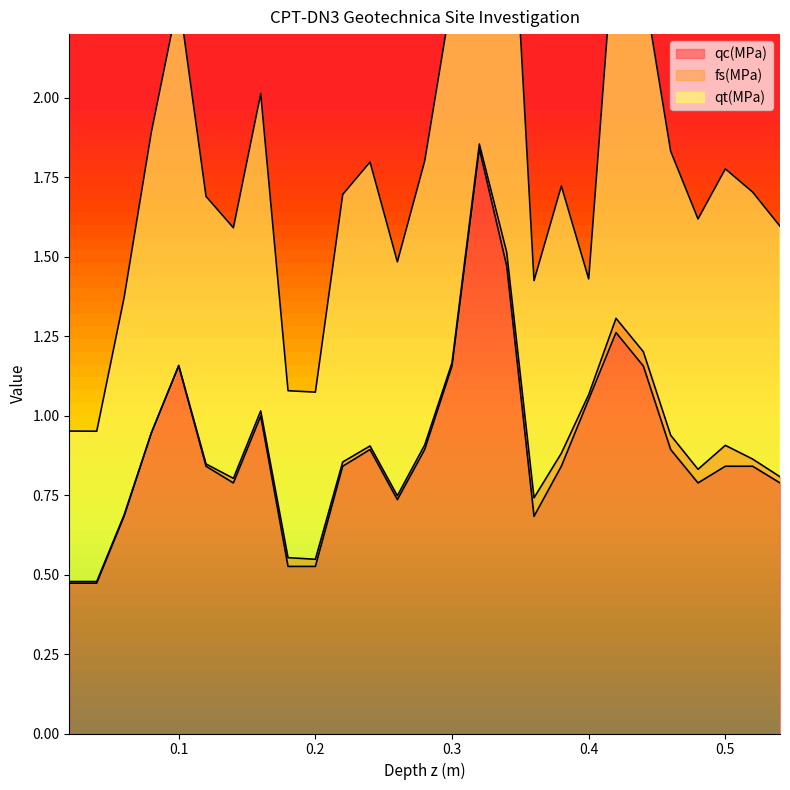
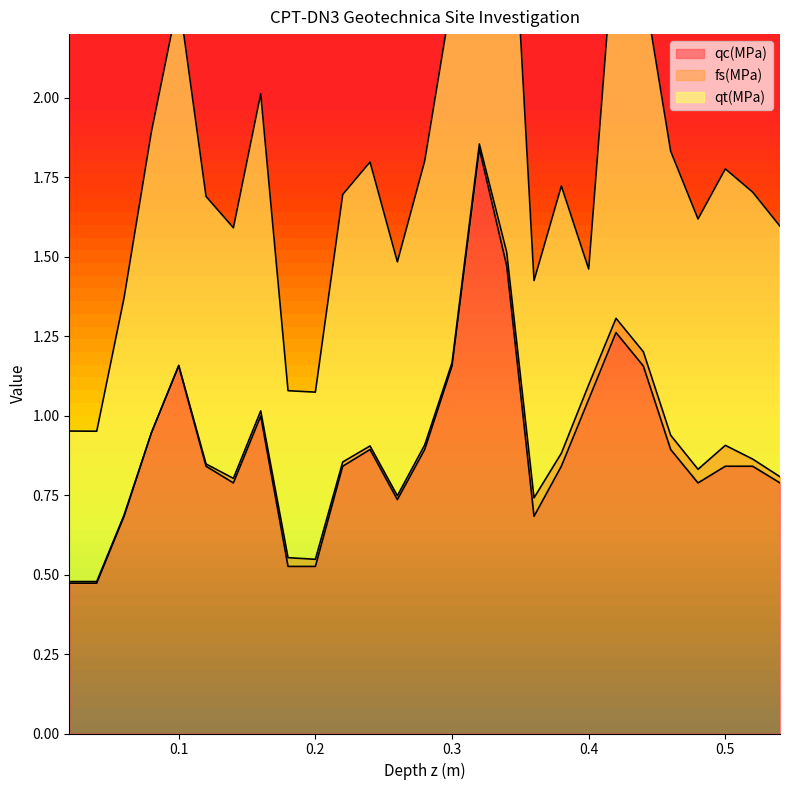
fs(MPa), 0.4: 0.01 -> 0.05
